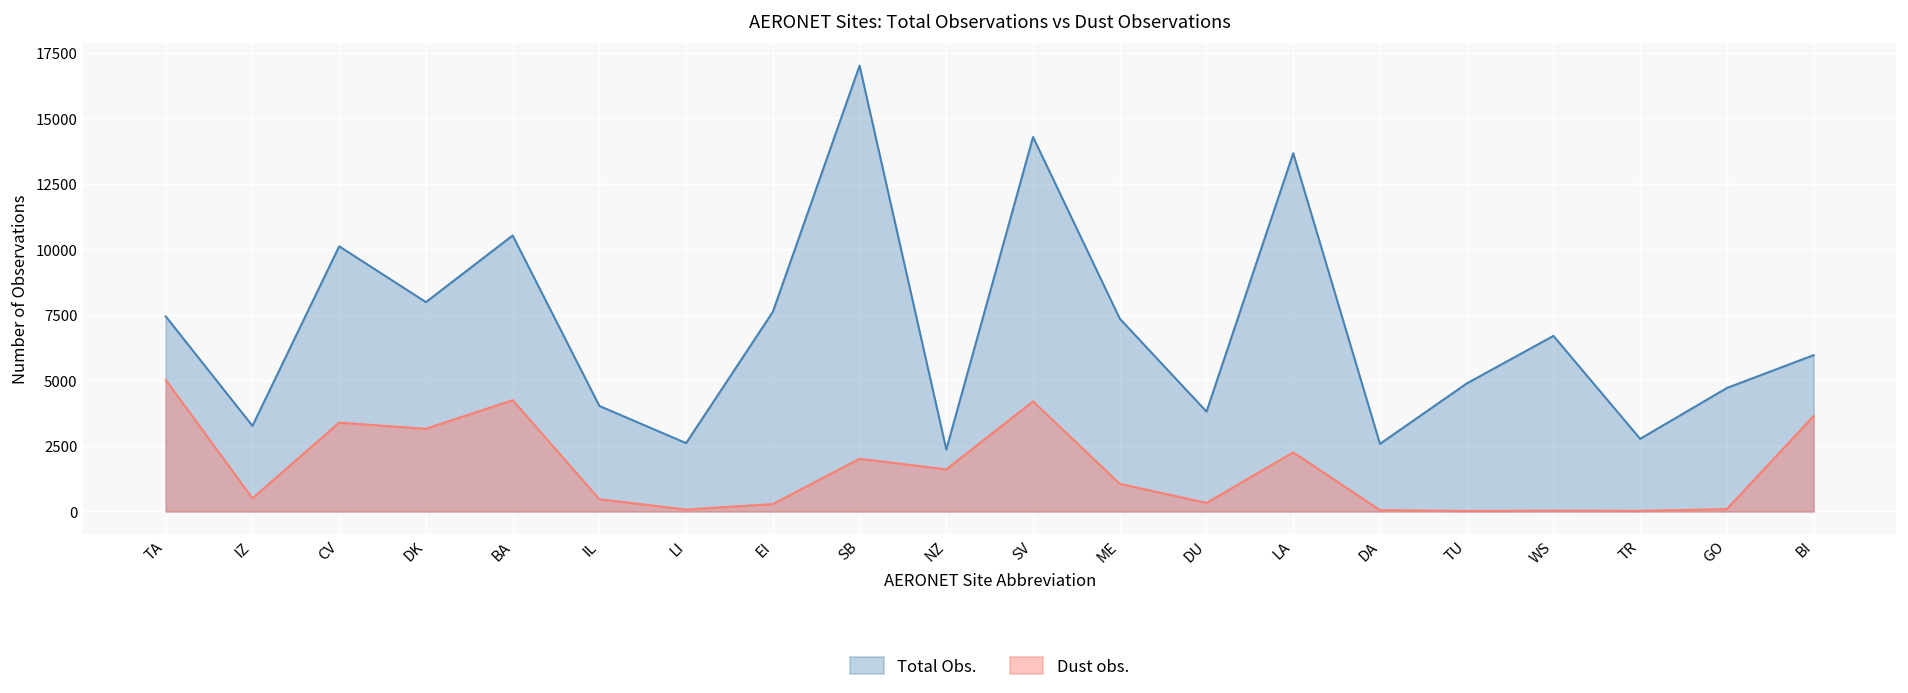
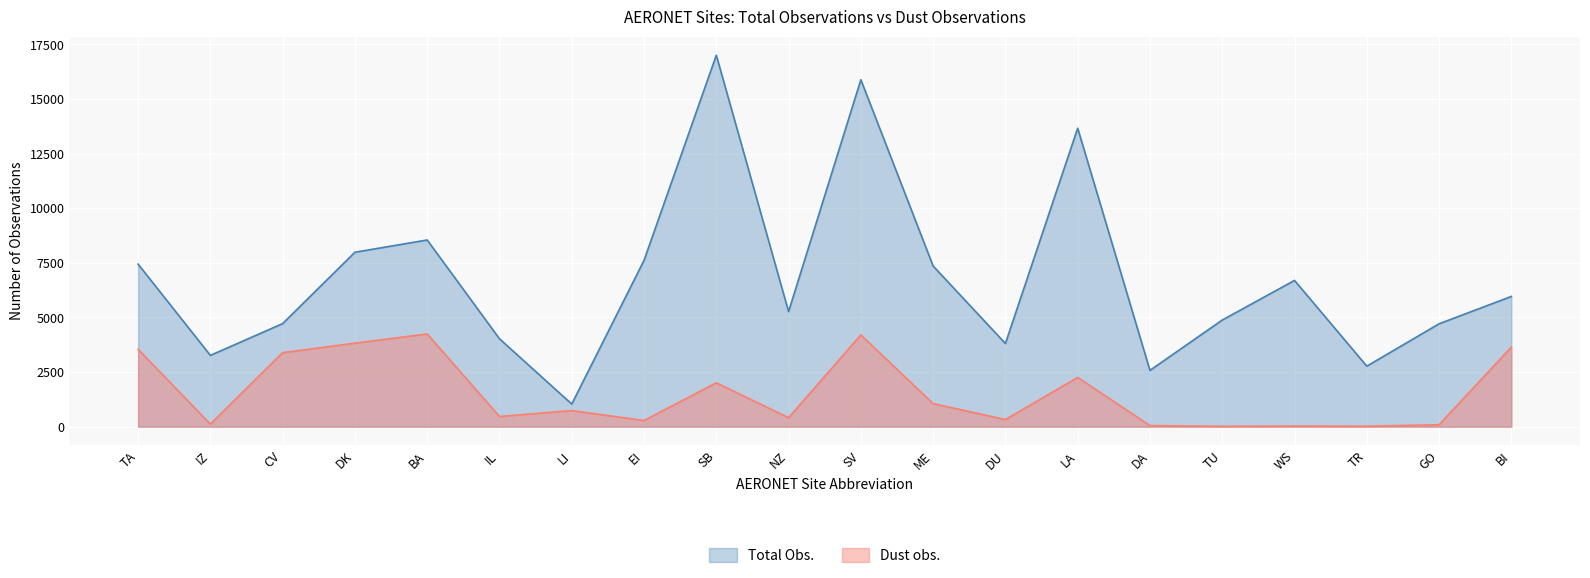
Dust obs., TA: 5000 -> 3500
Dust obs., IZ: 500 -> 100
Total Obs., CV: 10100 -> 4700
Dust obs., DK: 3200 -> 3800
Total Obs., BA: 10500 -> 8500
Total Obs., LI: 2600 -> 1000
Dust obs., LI: 100 -> 700
Total Obs., NZ: 2400 -> 5300
Dust obs., NZ: 1600 -> 400
Total Obs., SV: 14300 -> 15900
